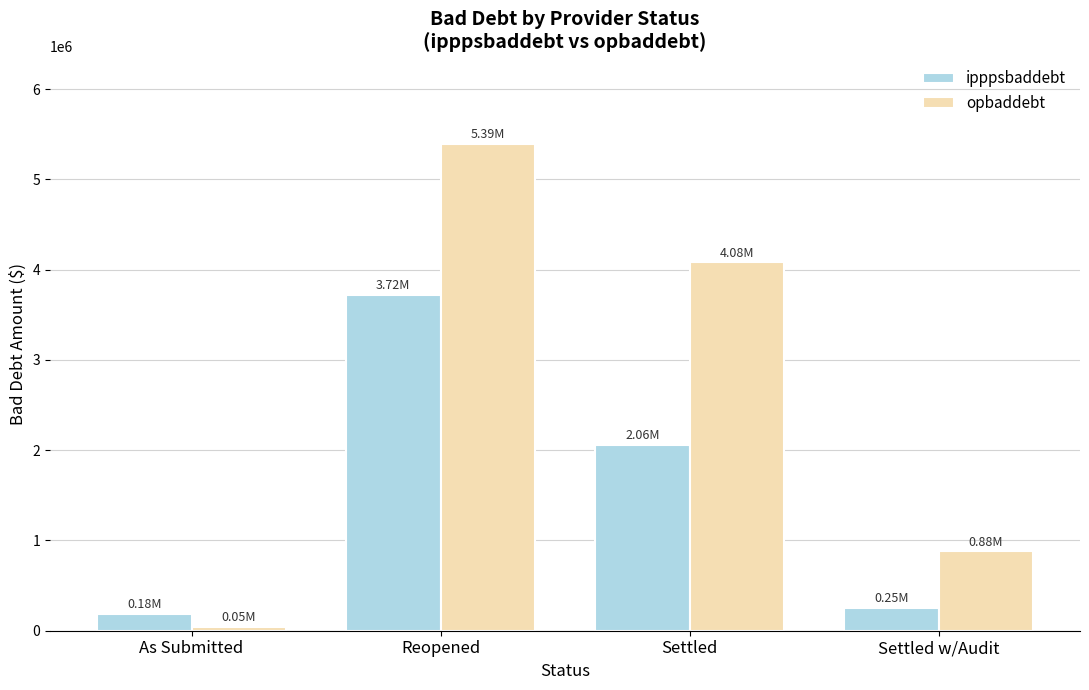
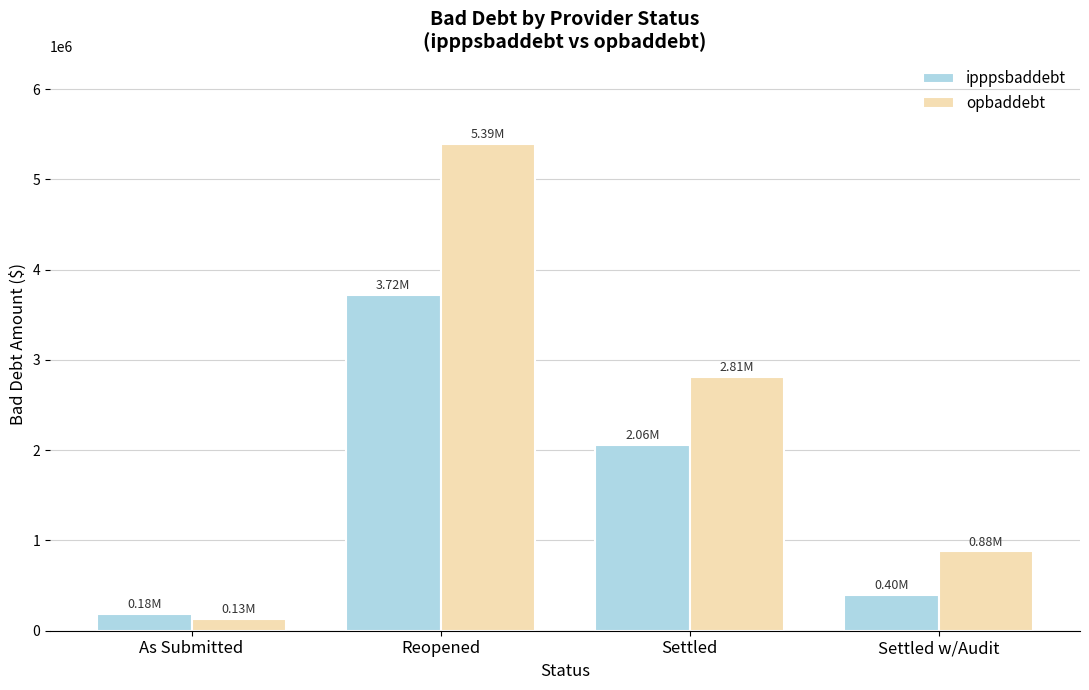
opbaddebt, As Submitted: 0.05M -> 0.13M
opbaddebt, Settled: 4.08M -> 2.81M
ipppsbaddebt, Settled w/Audit: 0.25M -> 0.40M
